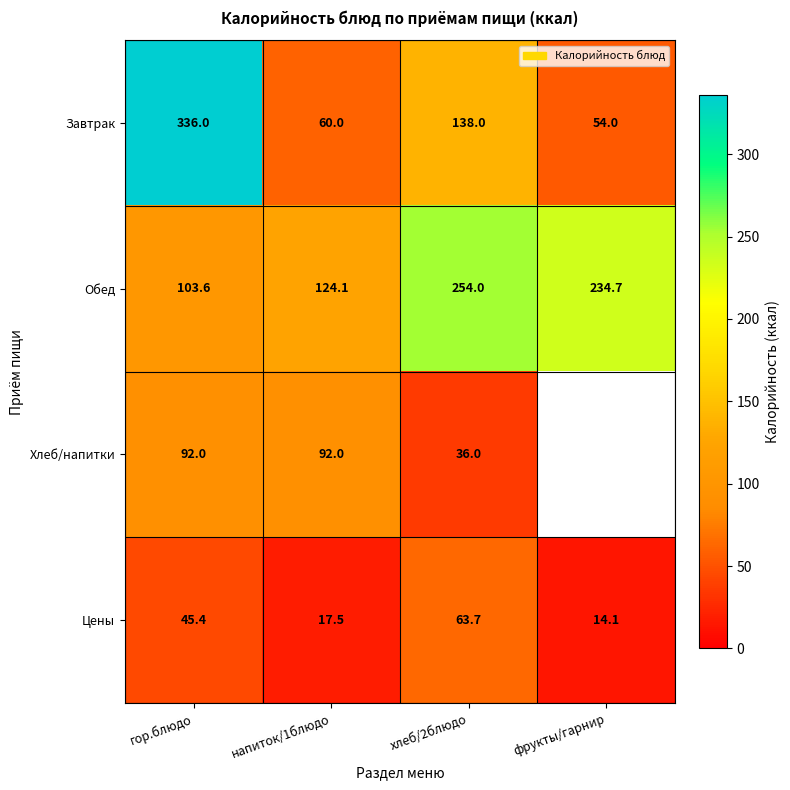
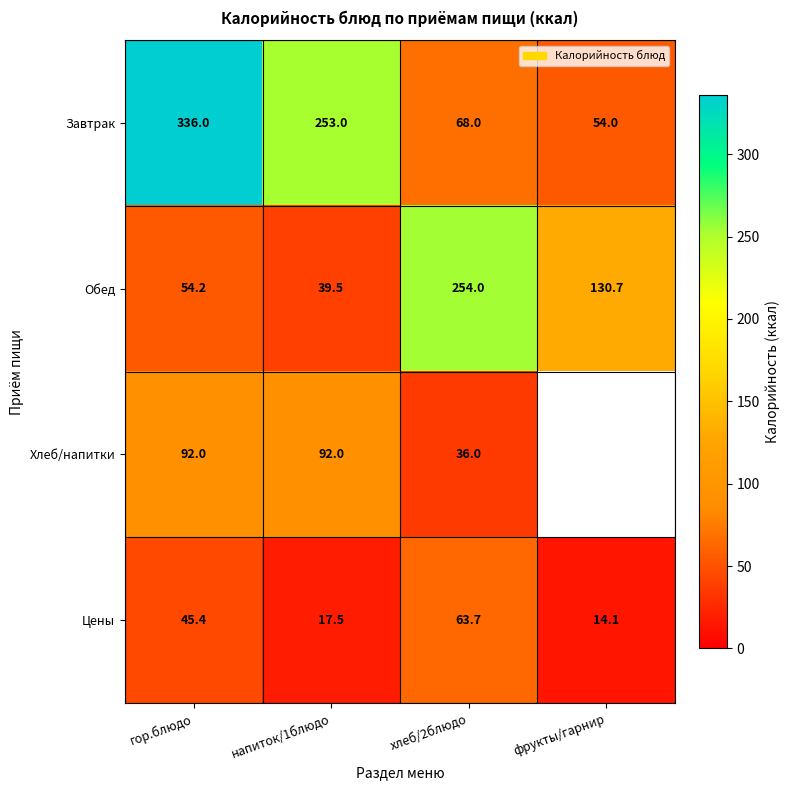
Завтрак, напиток/1блюдо: 60.0 -> 253.0
Завтрак, хлеб/2блюдо: 138.0 -> 68.0
Обед, гор.блюдо: 103.6 -> 54.2
Обед, напиток/1блюдо: 124.1 -> 39.5
Обед, фрукты/гарнир: 234.7 -> 130.7
